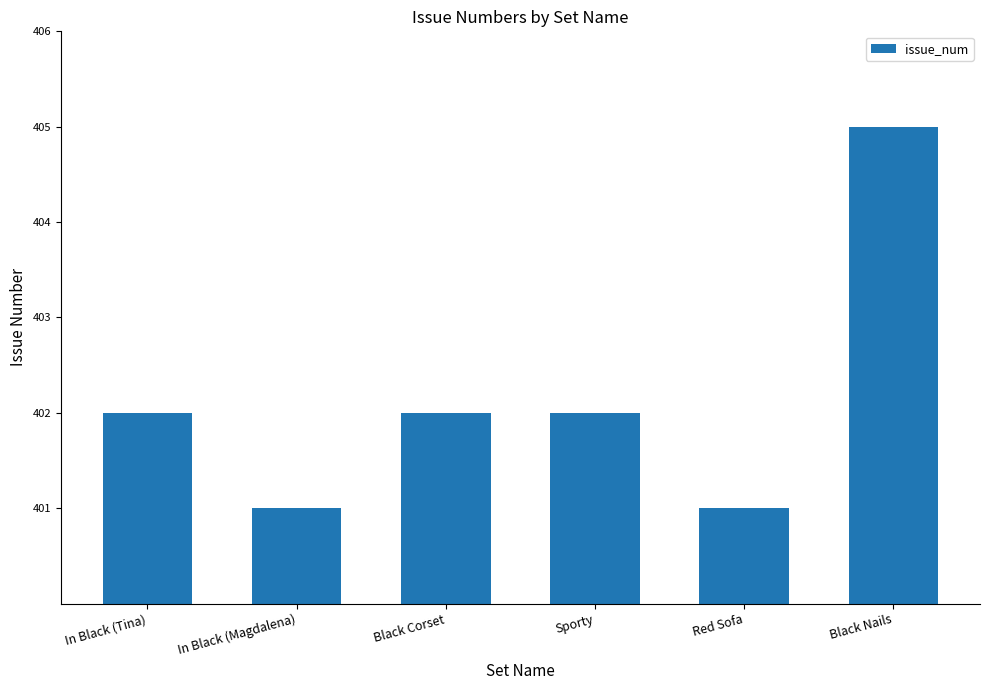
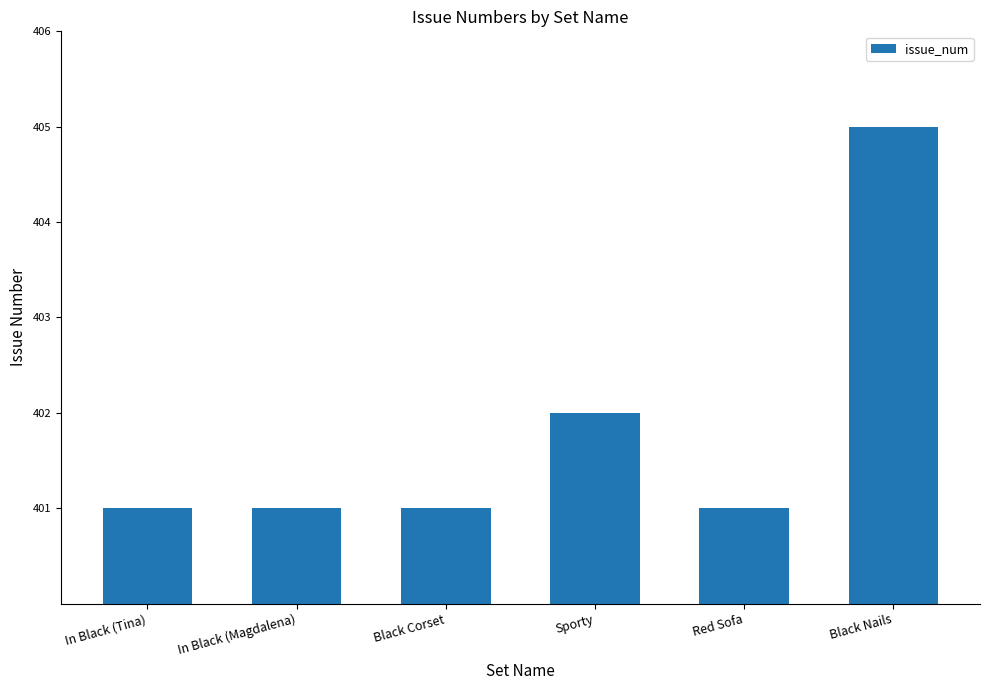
In Black (Tina): 402 -> 401
Black Corset: 402 -> 401
